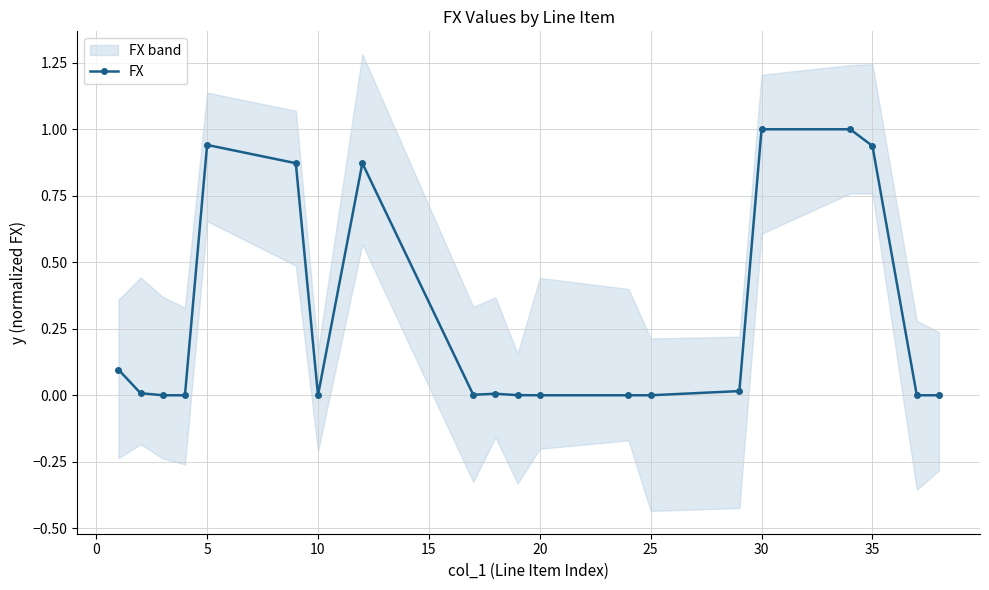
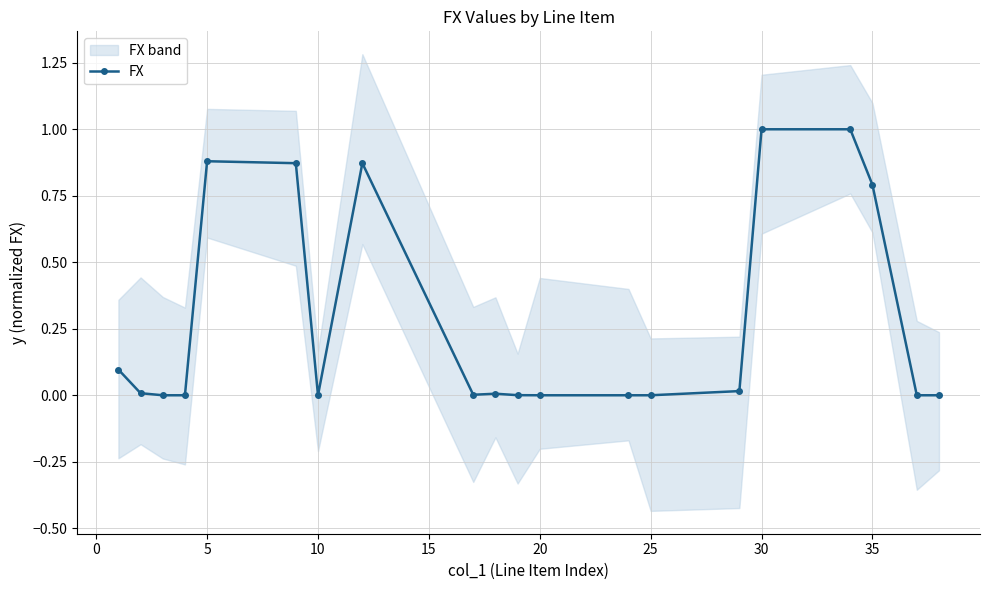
FX, 5: 0.94 -> 0.88
FX, 35: 0.94 -> 0.79
